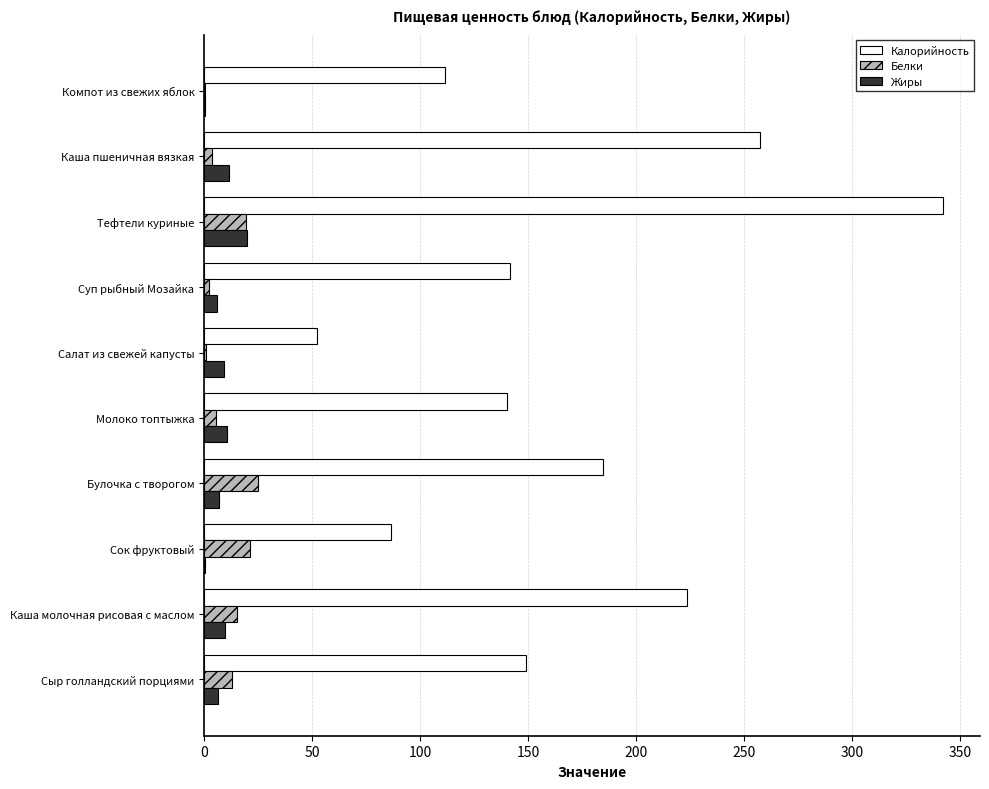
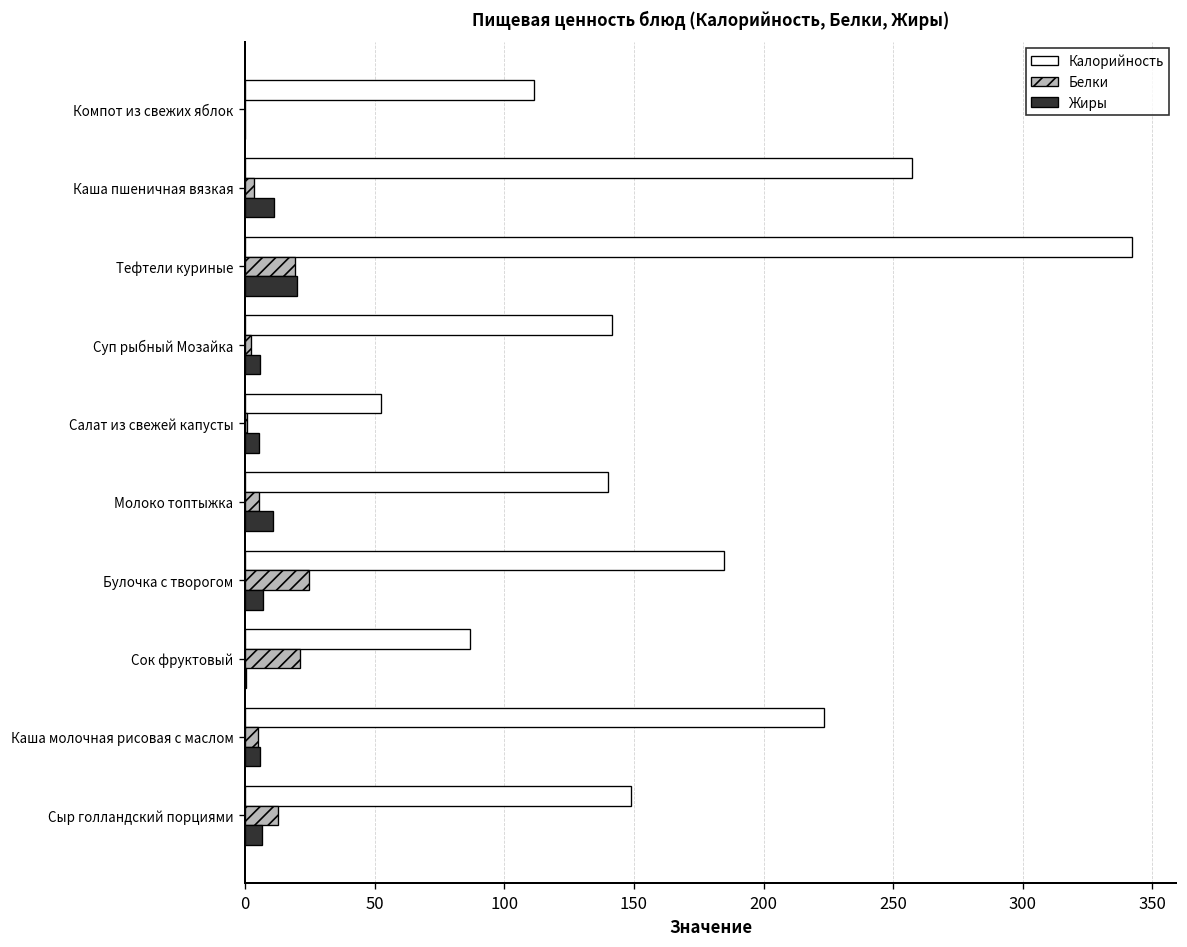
Жиры, Салат из свежей капусты: 9 -> 5
Белки, Каша молочная рисовая с маслом: 15 -> 5
Жиры, Каша молочная рисовая с маслом: 10 -> 6
